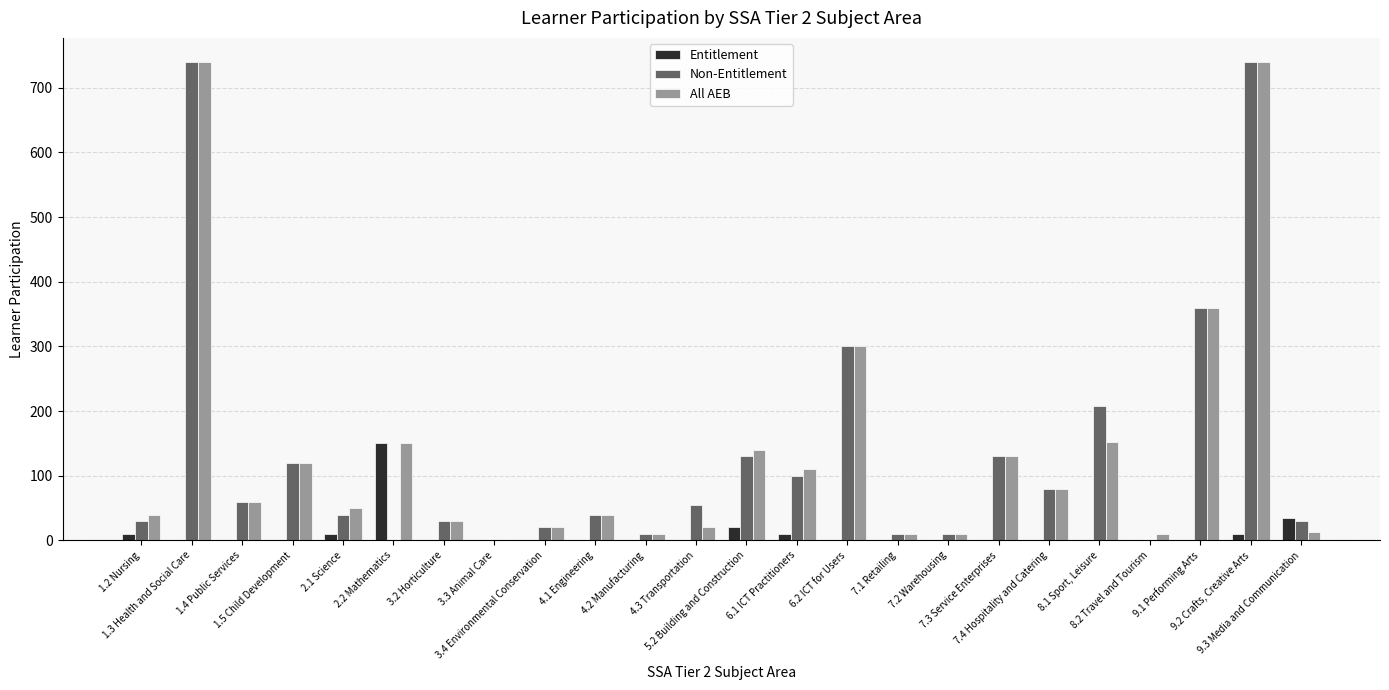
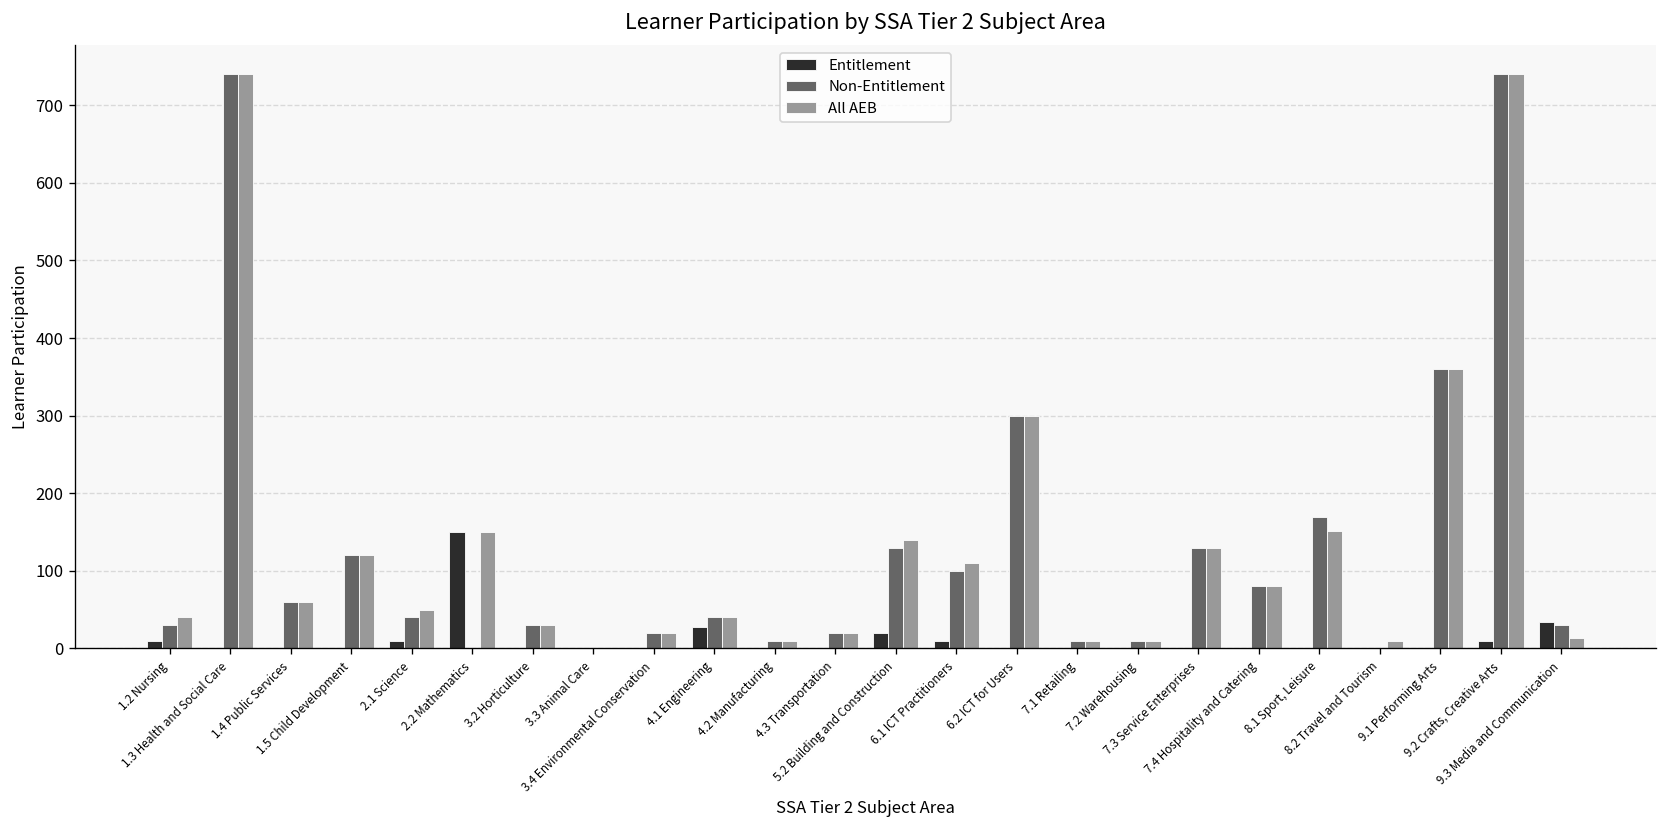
Entitlement, 4.1 Engineering: 0 -> 30
Non-Entitlement, 4.3 Transportation: 60 -> 20
Non-Entitlement, 8.1 Sport, Leisure: 210 -> 170
